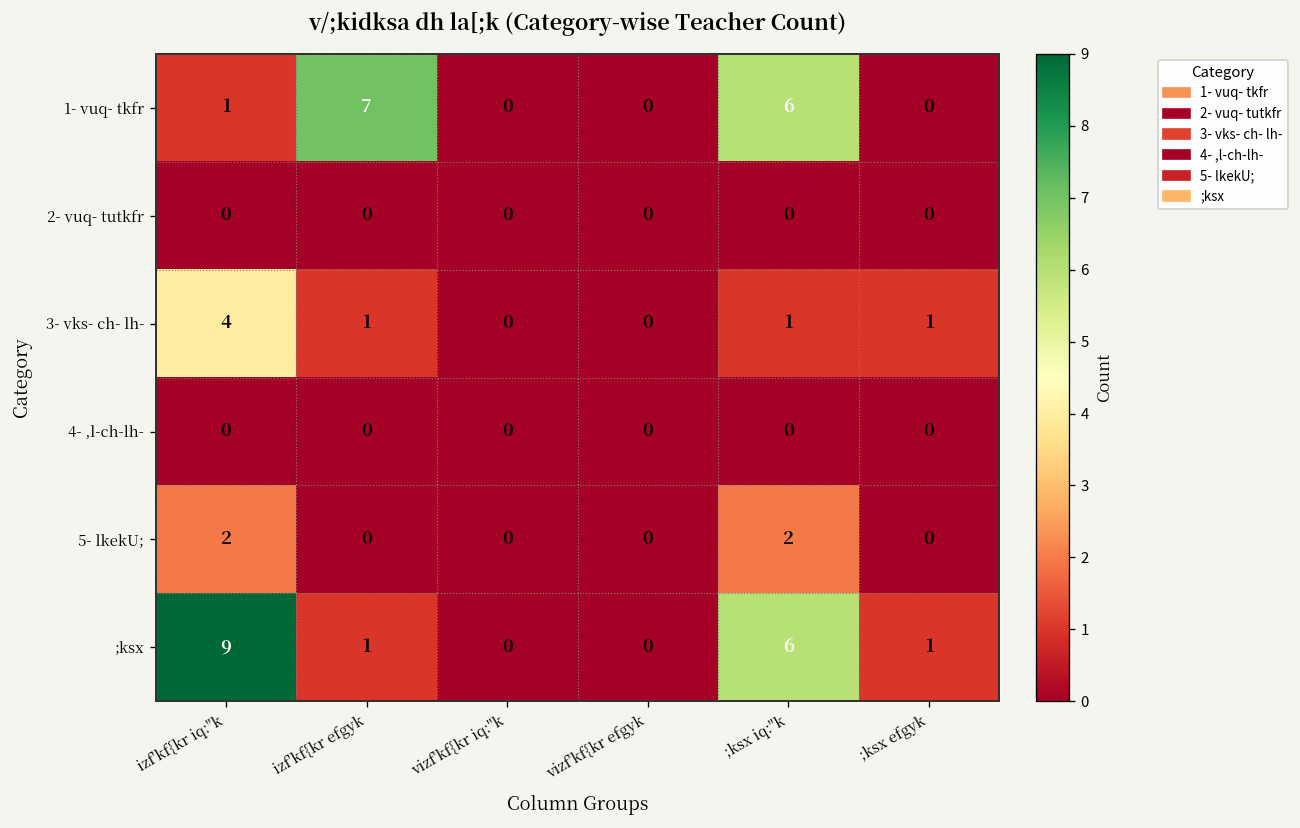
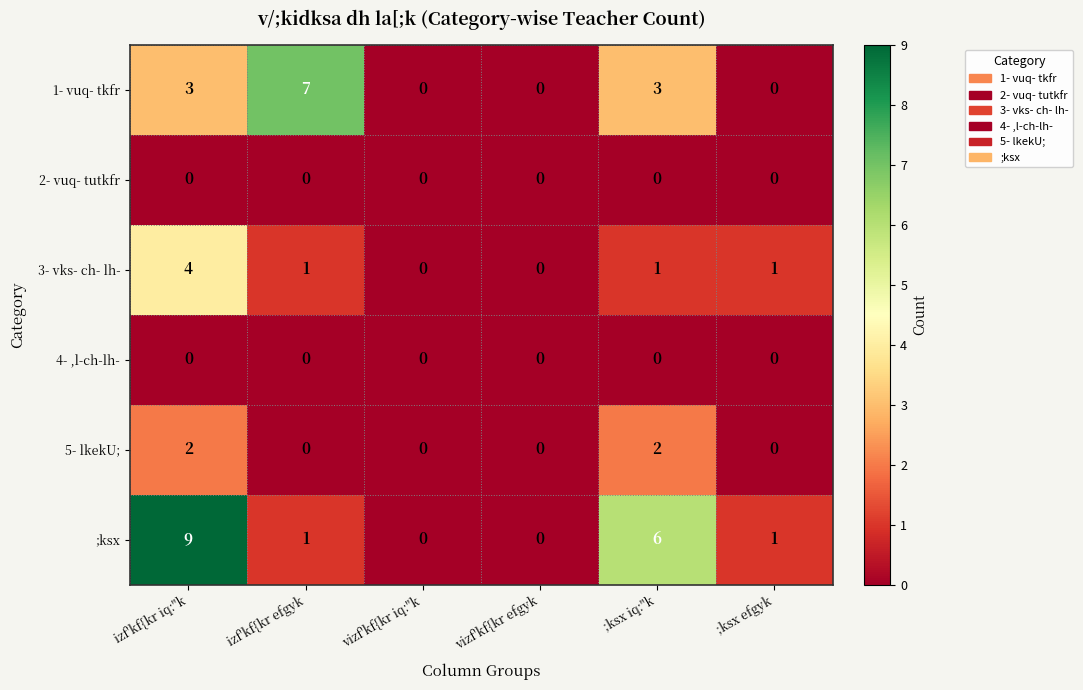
1- vuq- tkfr, izf'kf{kr iq:"k: 1 -> 3
1- vuq- tkfr, ;ksx iq:"k: 6 -> 3
